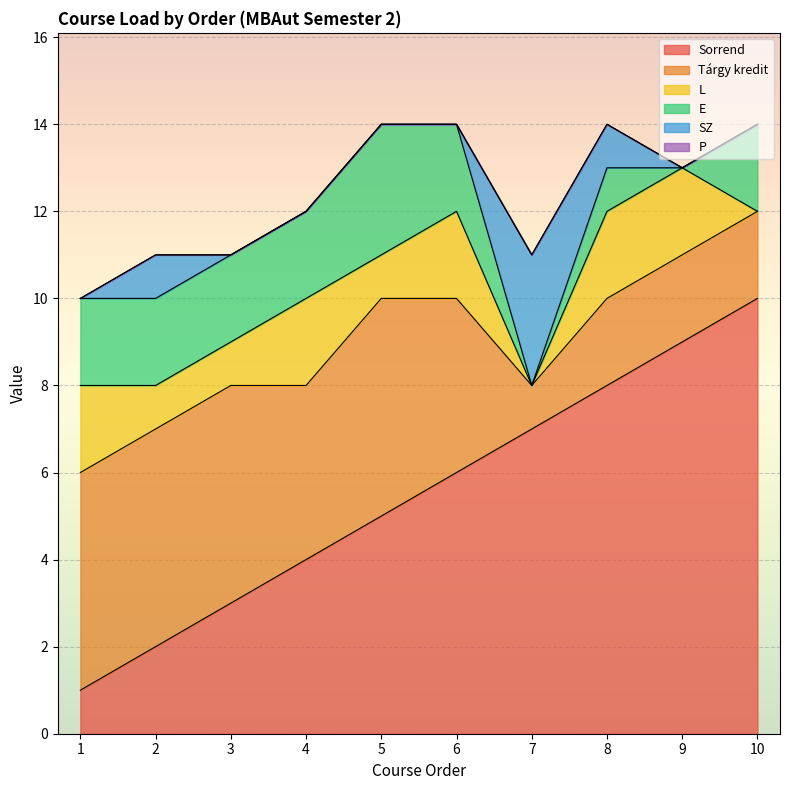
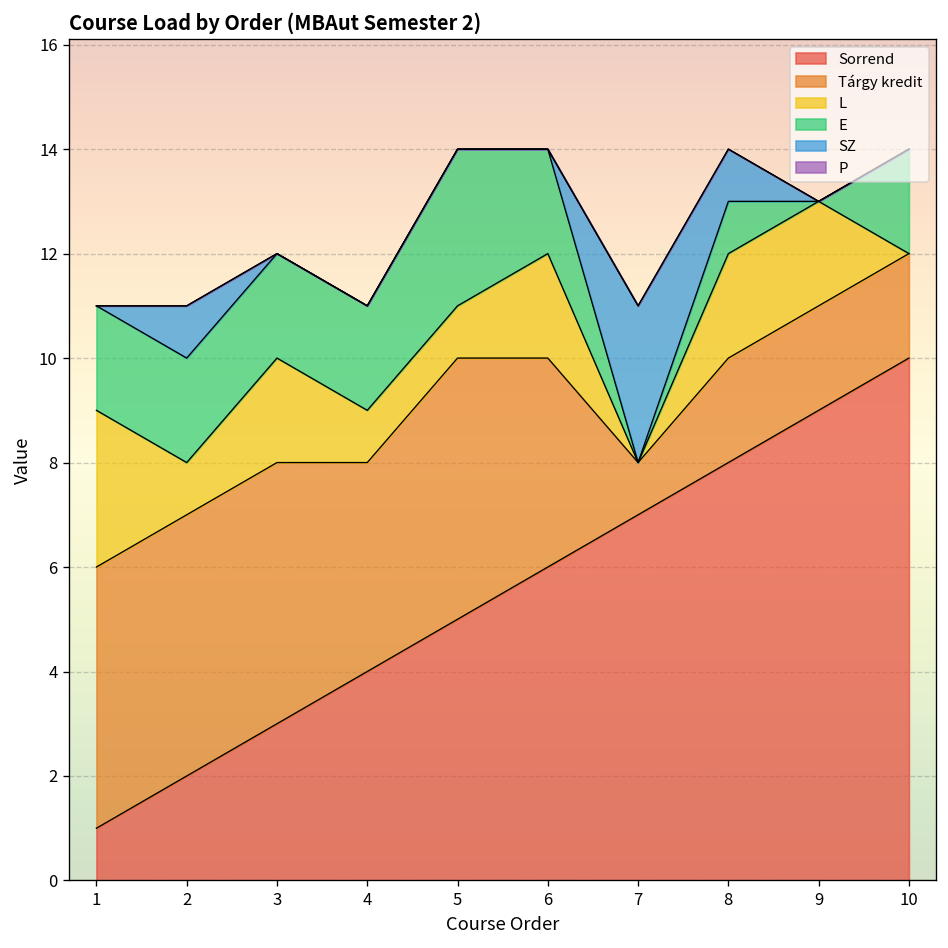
L, 1: 2 -> 3
L, 3: 1 -> 2
L, 4: 2 -> 1
